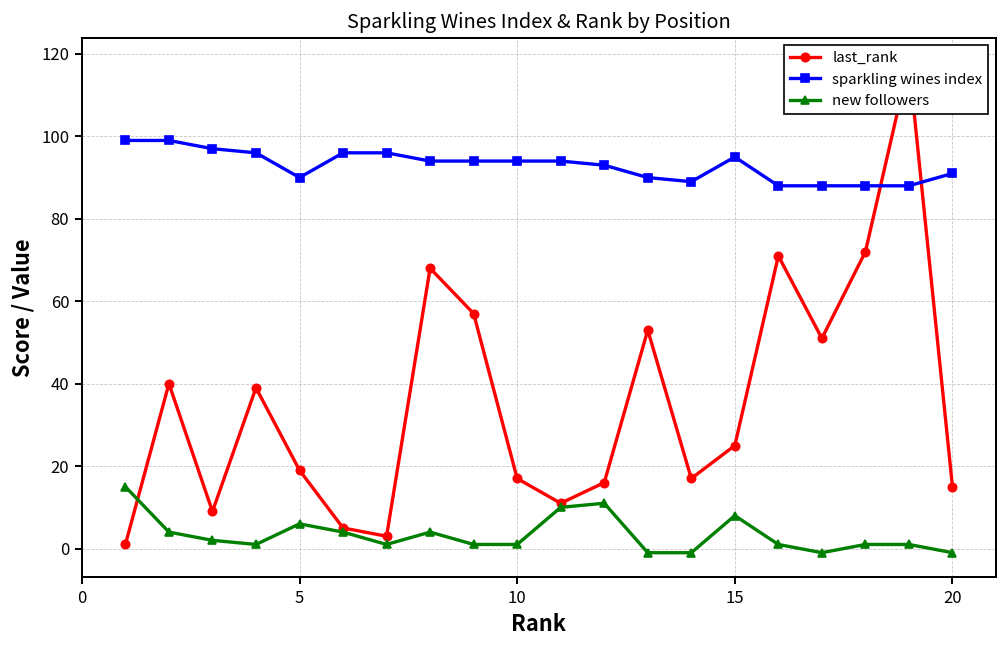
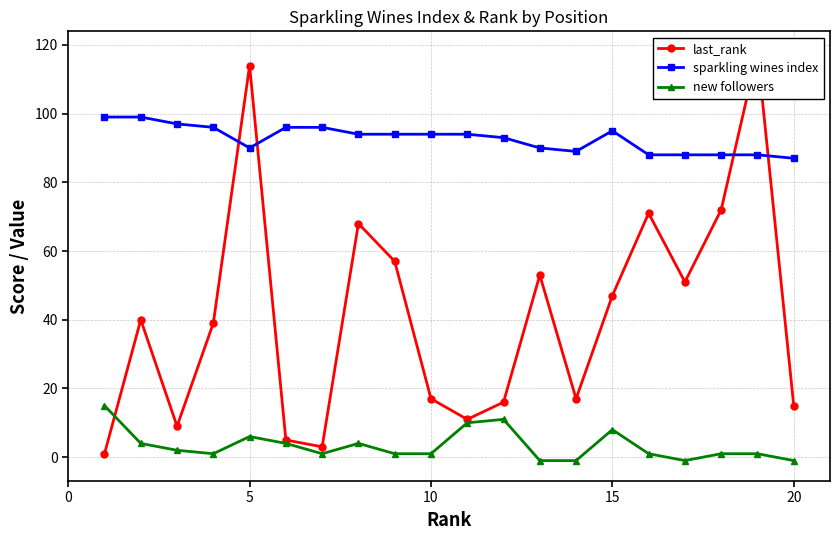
last_rank, 5: 19 -> 114
last_rank, 15: 25 -> 47
sparkling wines index, 20: 91 -> 87
